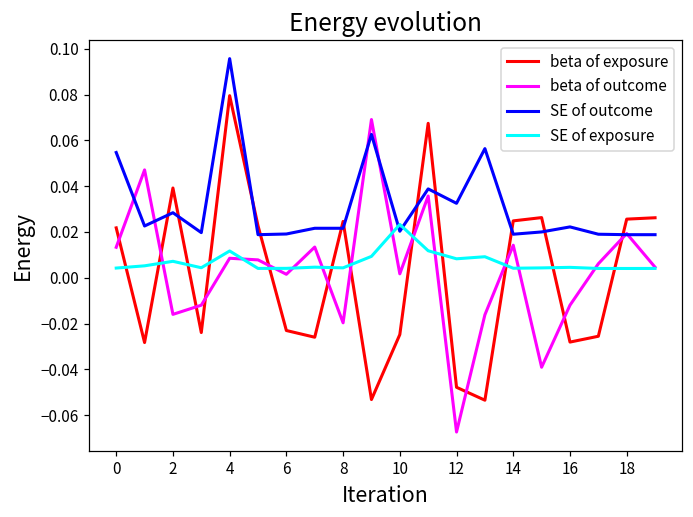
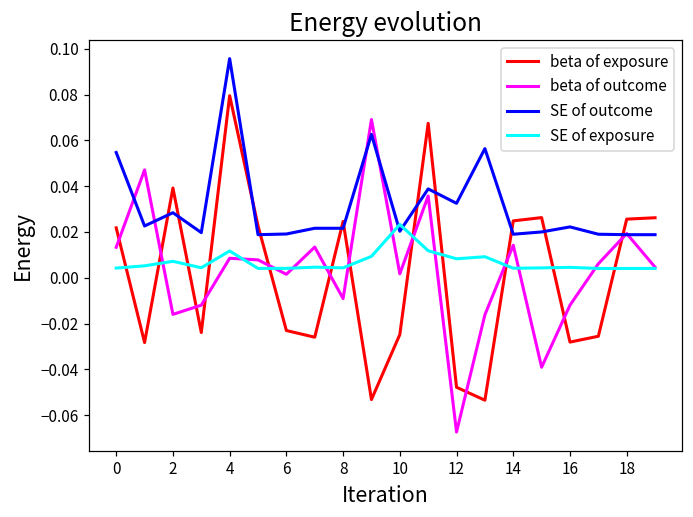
beta of outcome, 8: -0.020 -> -0.009
